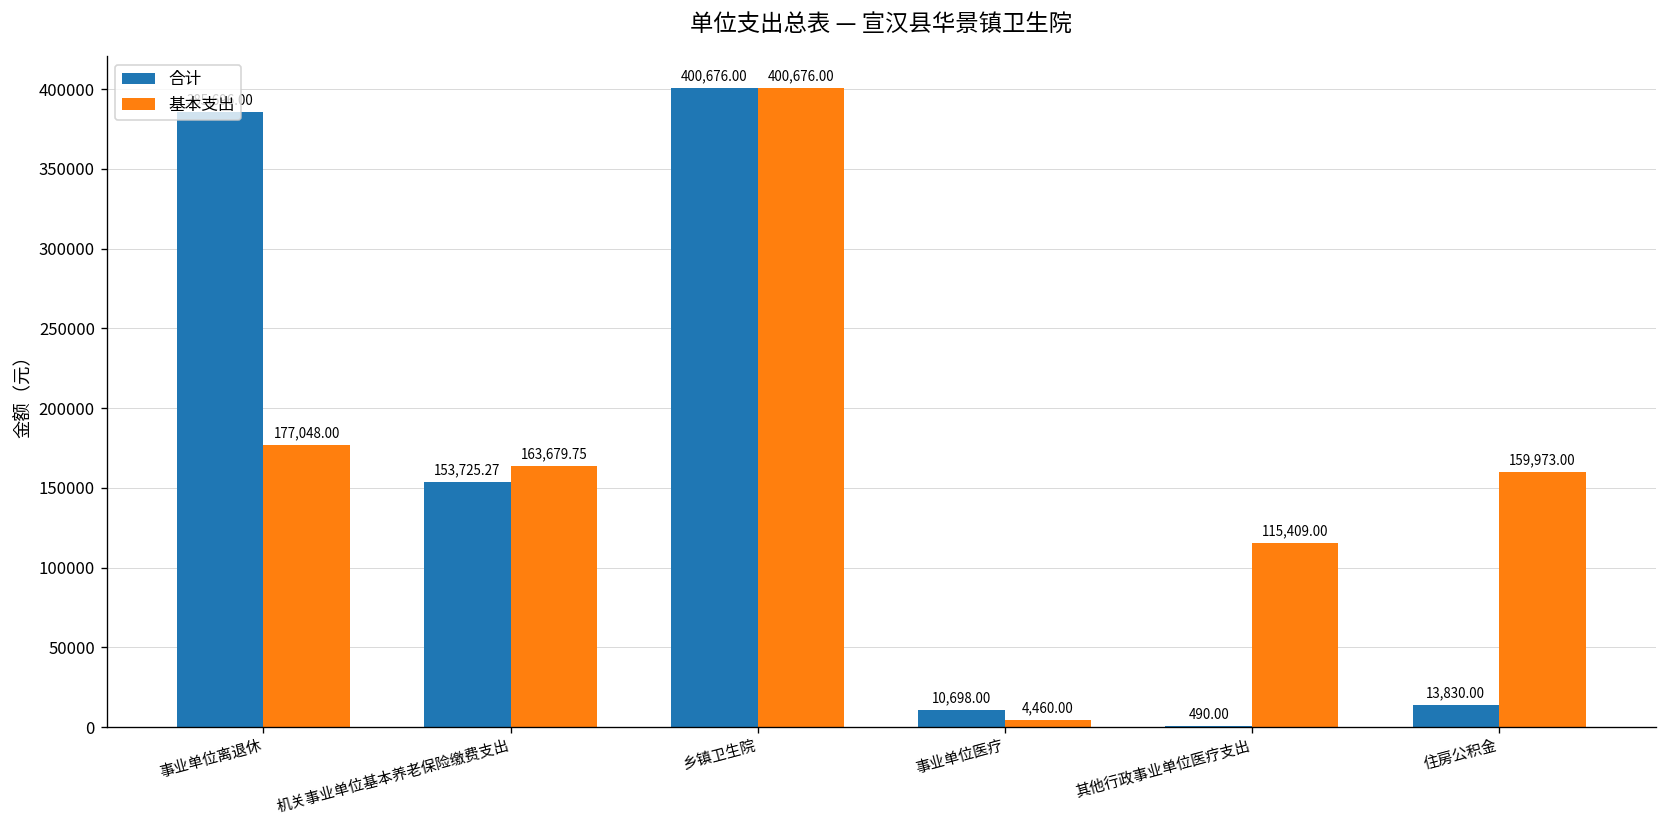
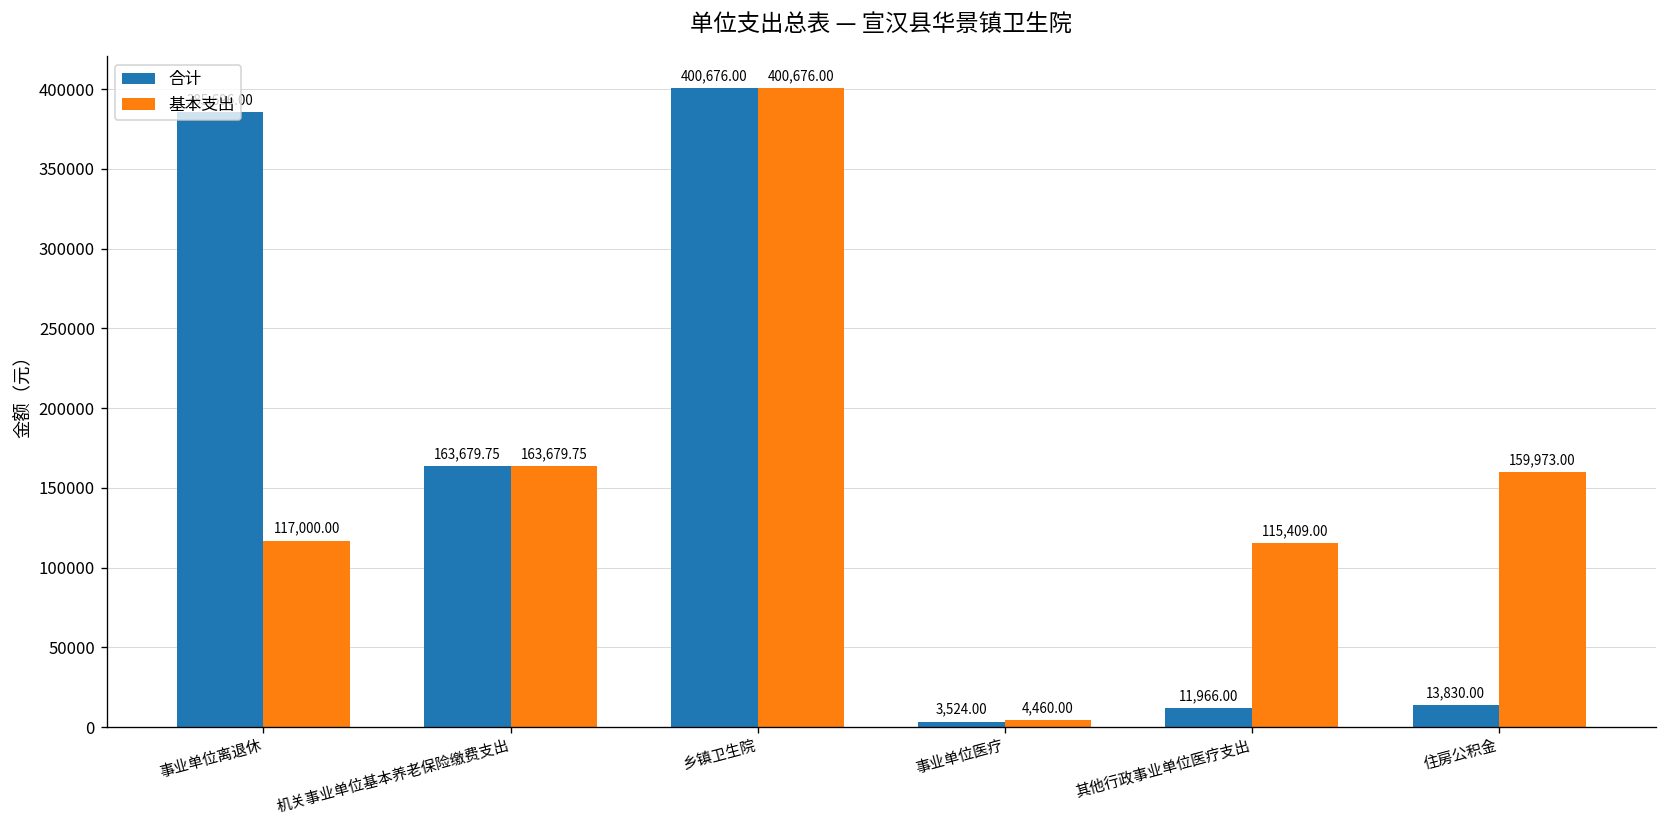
基本支出, 事业单位离退休: 177,048.00 -> 117,000.00
合计, 机关事业单位基本养老保险缴费支出: 153,725.27 -> 163,679.75
合计, 事业单位医疗: 10,698.00 -> 3,524.00
合计, 其他行政事业单位医疗支出: 490.00 -> 11,966.00
